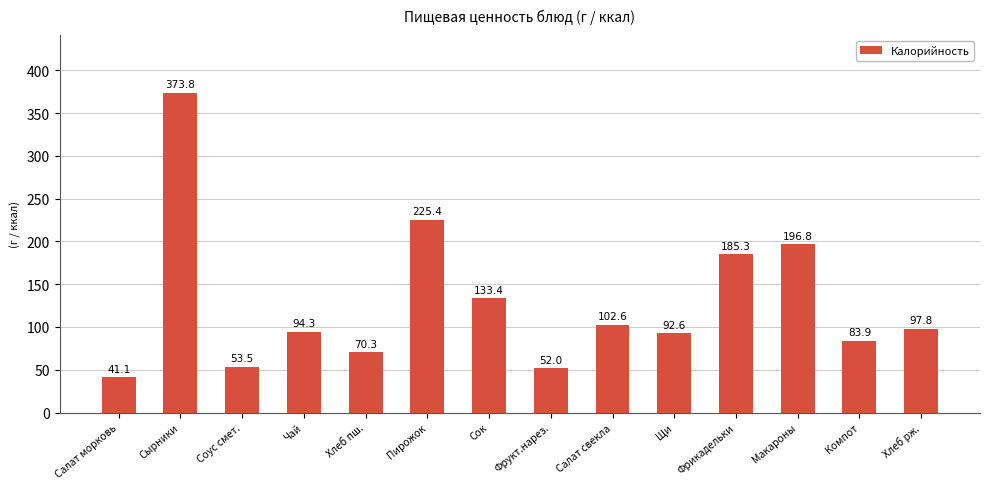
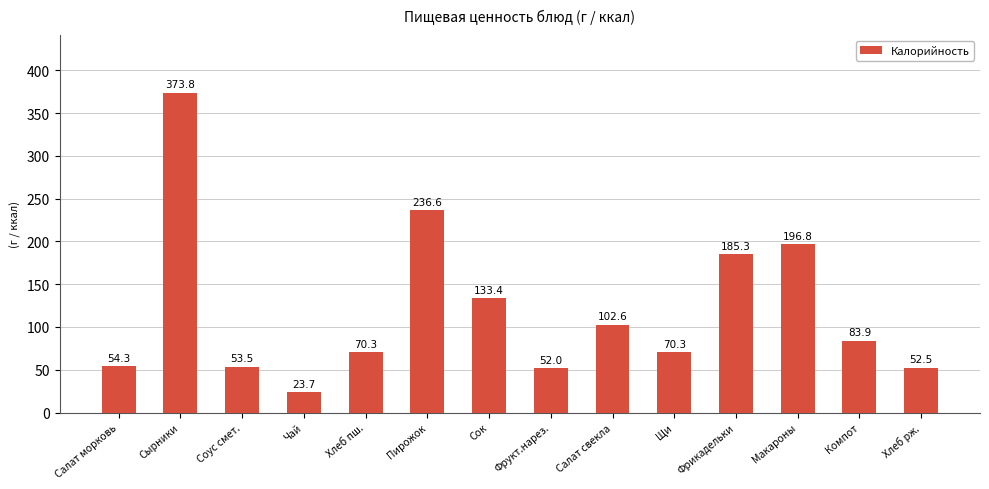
Салат морковь: 41.1 -> 54.3
Чай: 94.3 -> 23.7
Пирожок: 225.4 -> 236.6
Щи: 92.6 -> 70.3
Хлеб рж.: 97.8 -> 52.5
